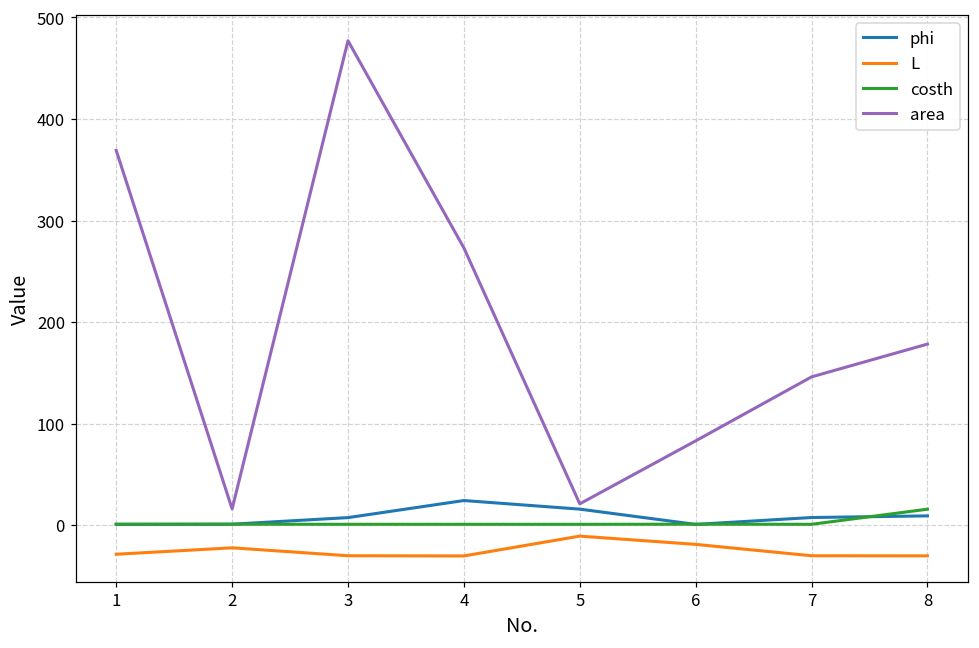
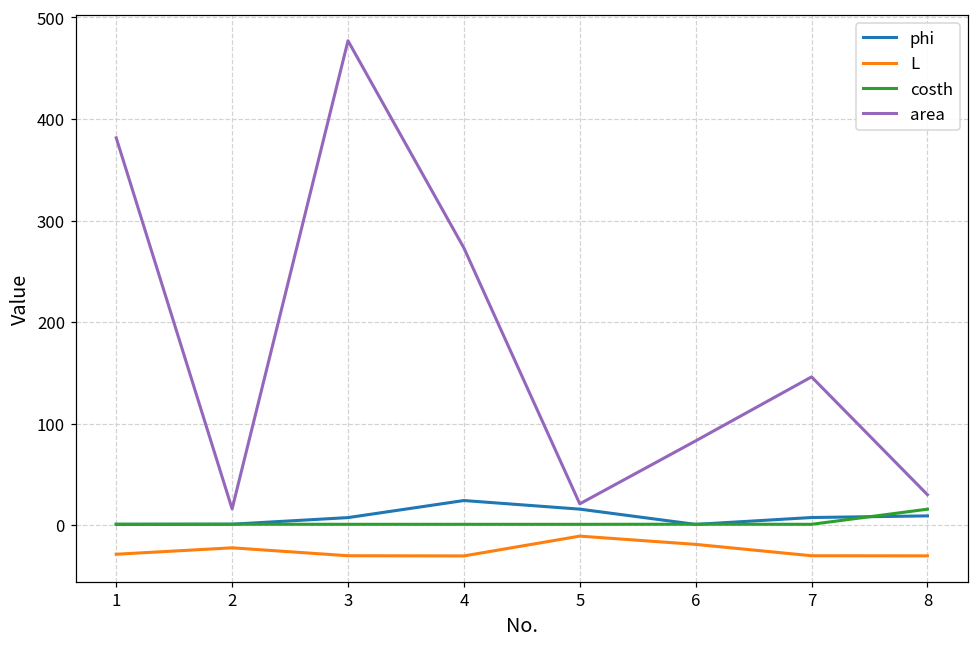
area, 1: 370 -> 380
area, 8: 180 -> 30
